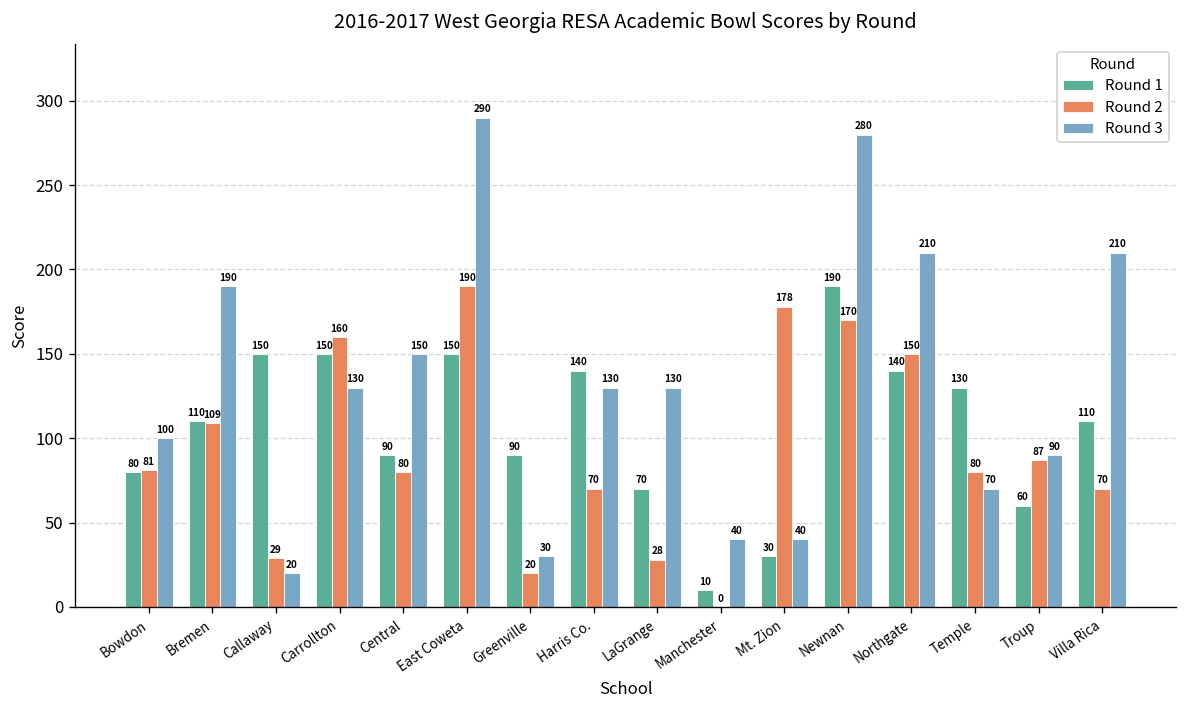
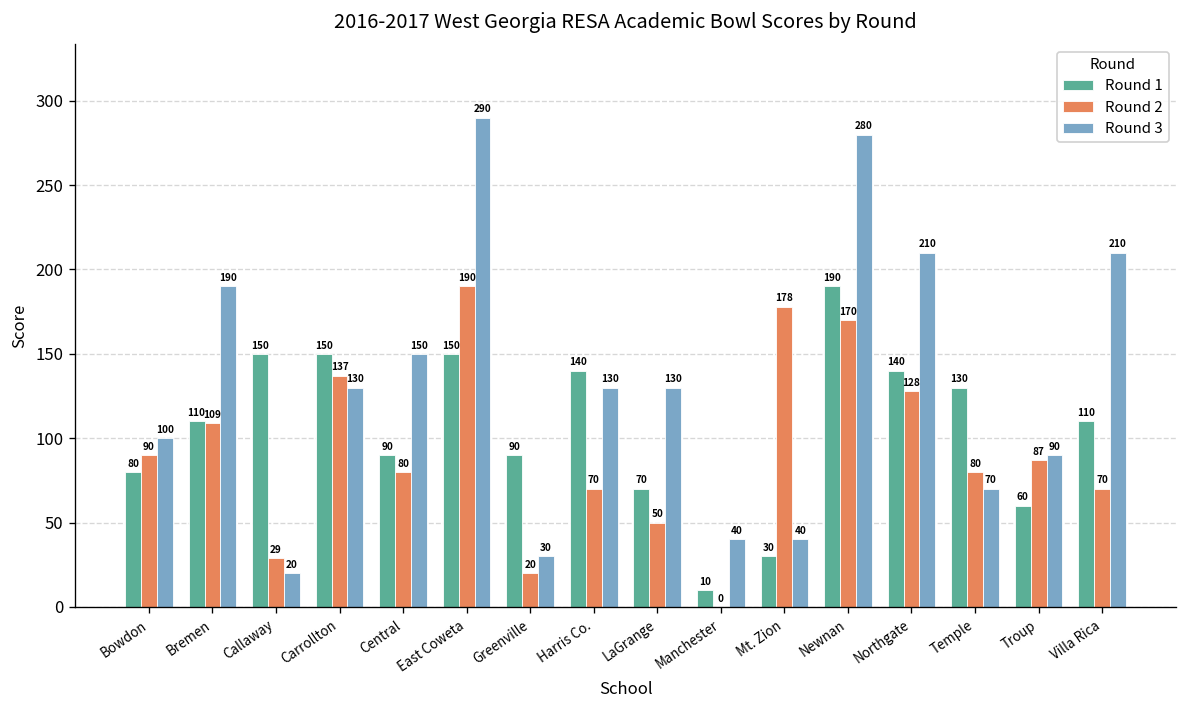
Round 2, Bowdon: 81 -> 90
Round 2, Carrollton: 160 -> 137
Round 2, LaGrange: 28 -> 50
Round 2, Northgate: 150 -> 128
